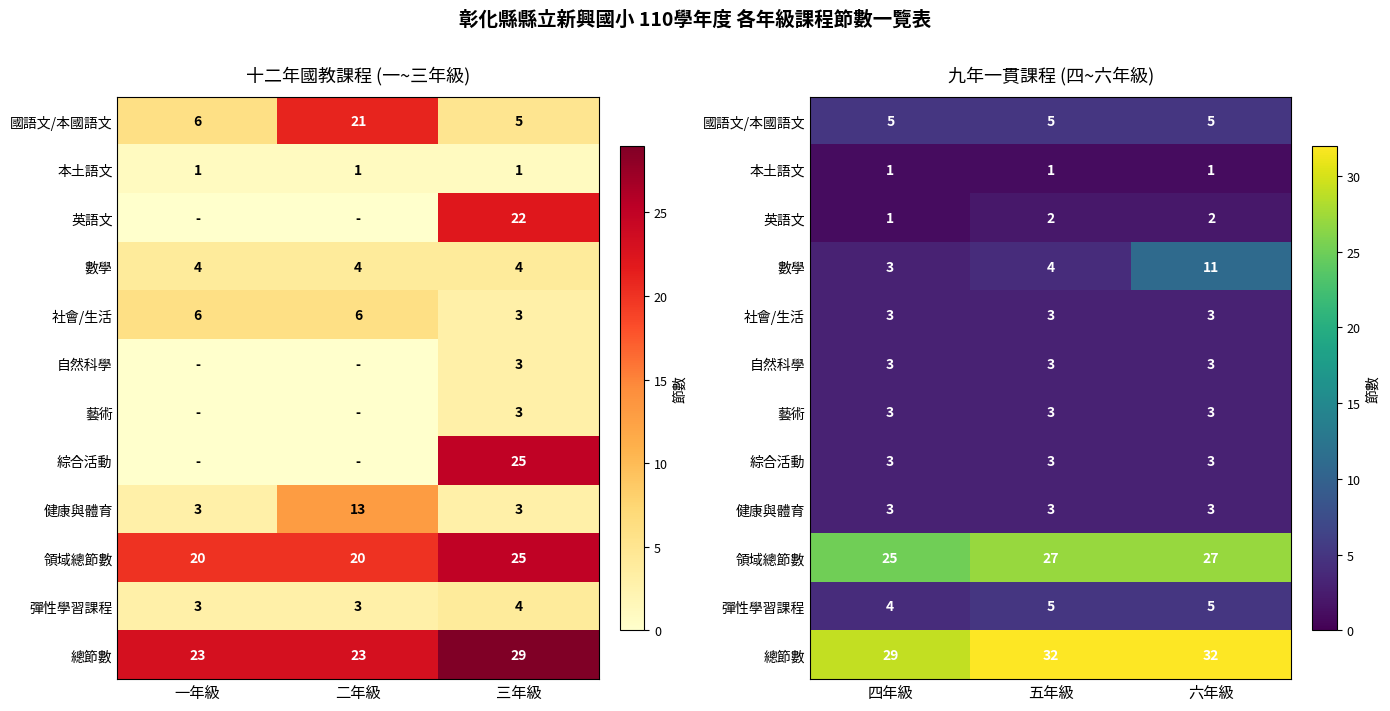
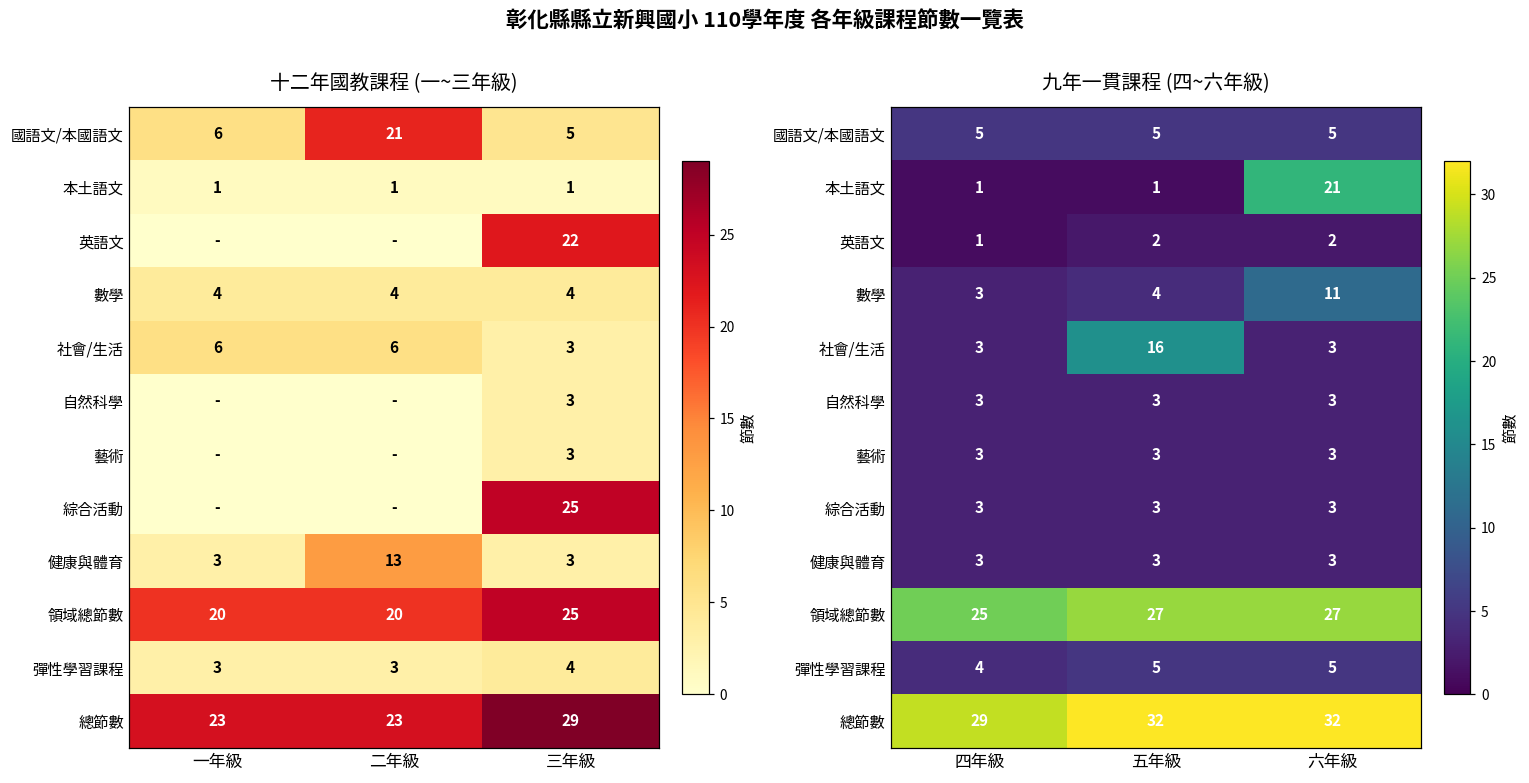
九年一貫課程 (四~六年級), 本土語文, 六年級: 1 -> 21
九年一貫課程 (四~六年級), 社會/生活, 五年級: 3 -> 16
